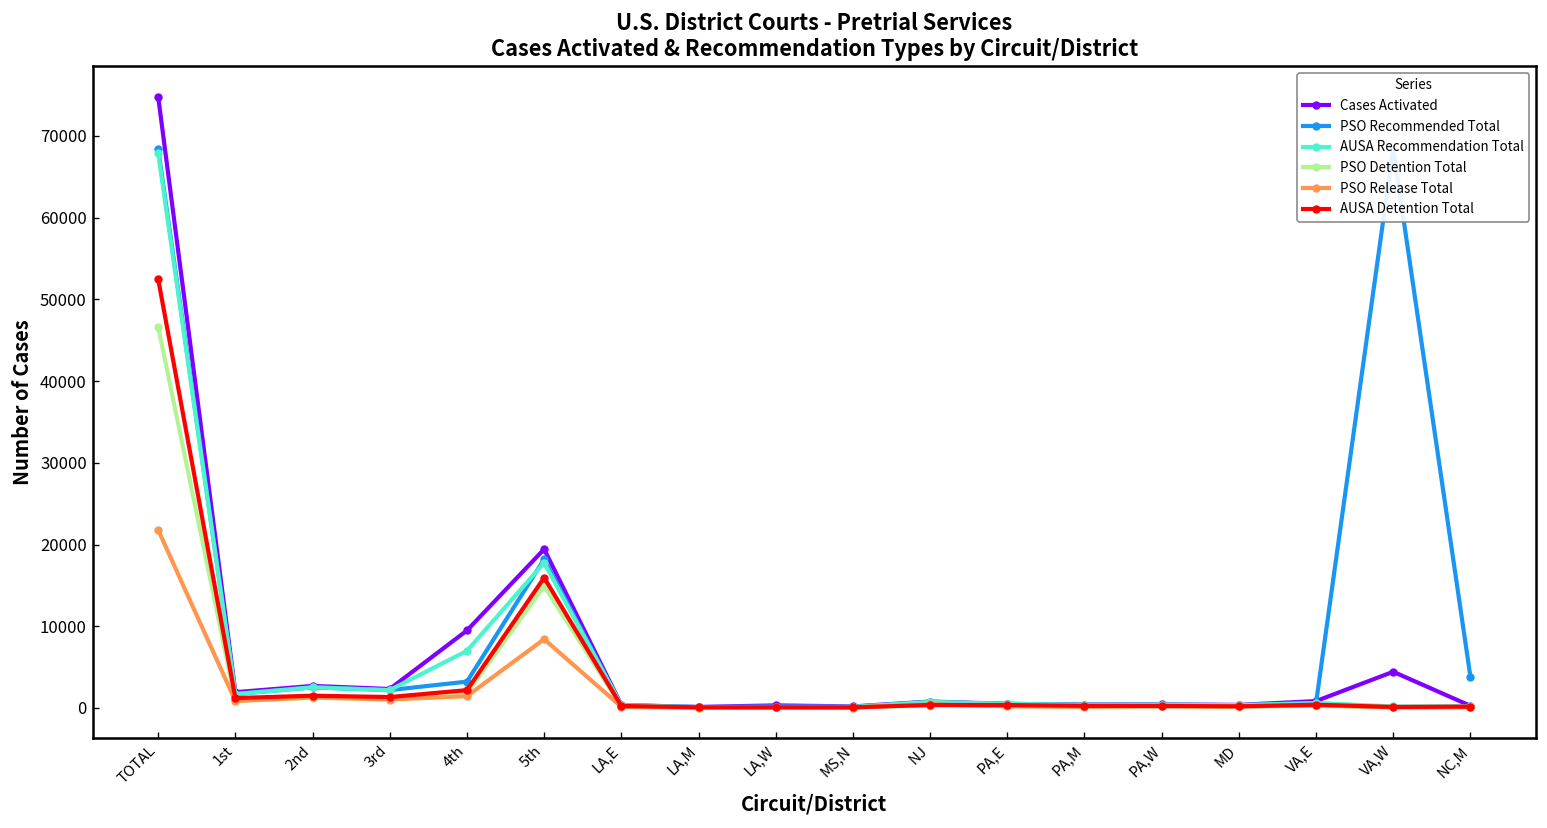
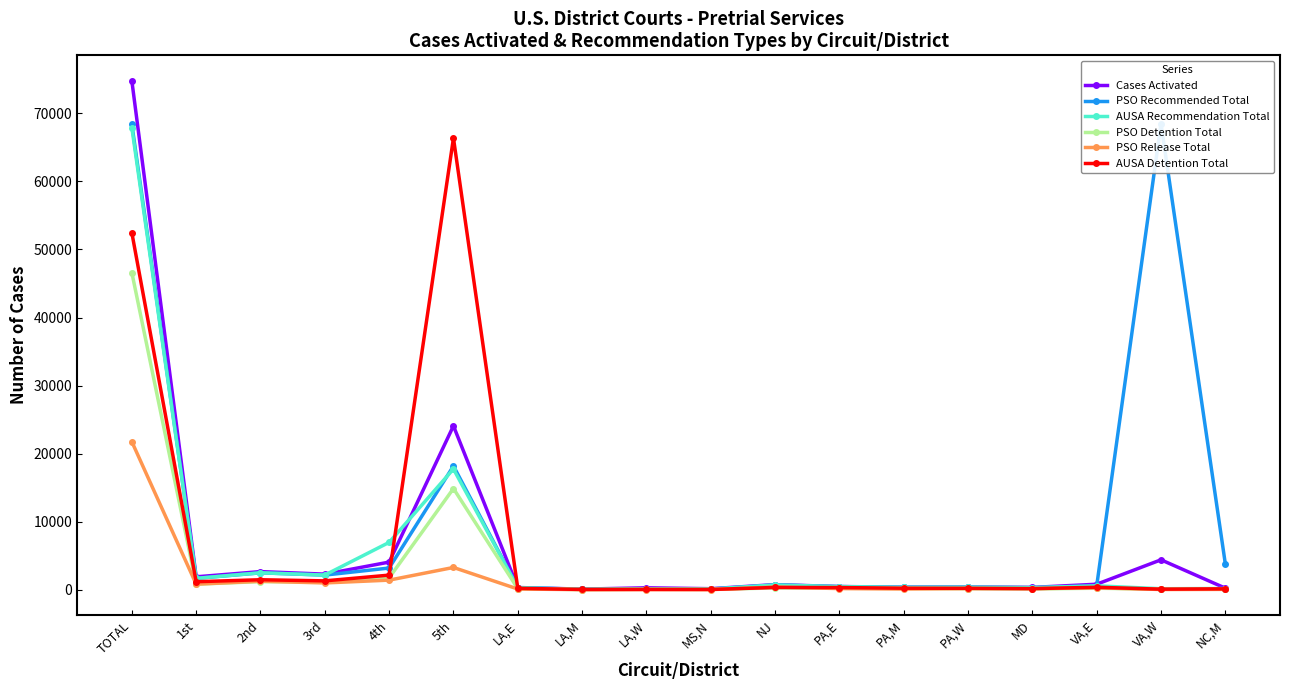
Cases Activated, 4th: 9000 -> 4000
Cases Activated, 5th: 19000 -> 24000
PSO Release Total, 5th: 8000 -> 3000
AUSA Detention Total, 5th: 16000 -> 66000
